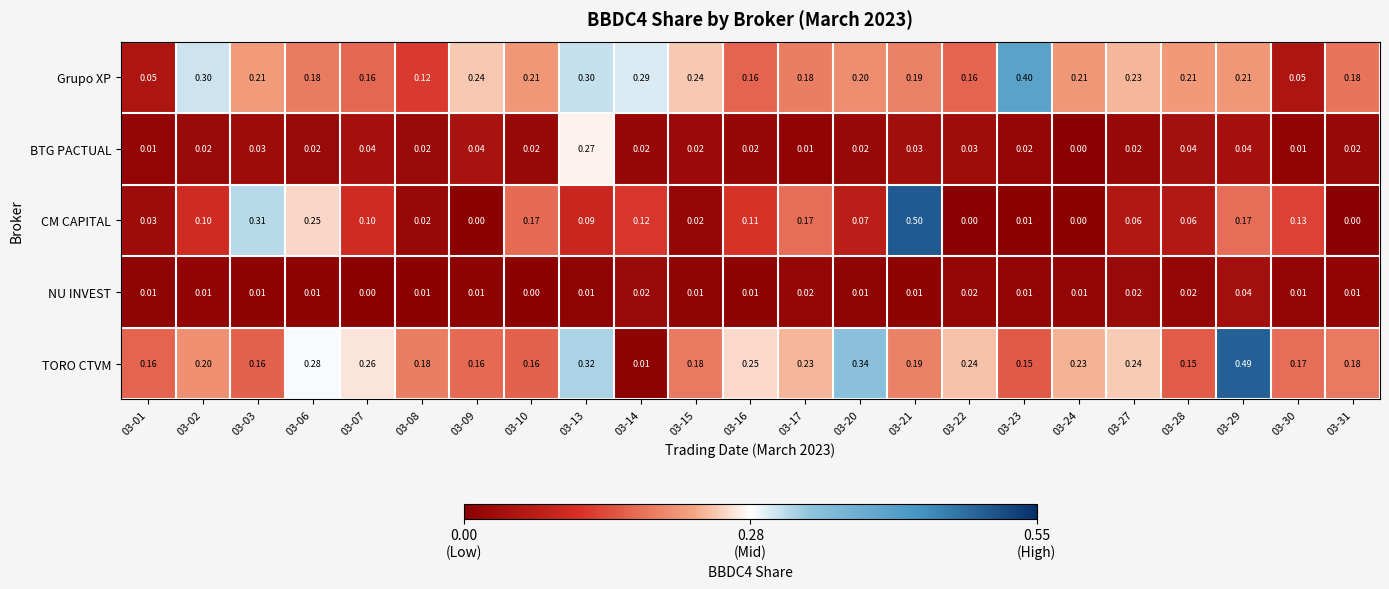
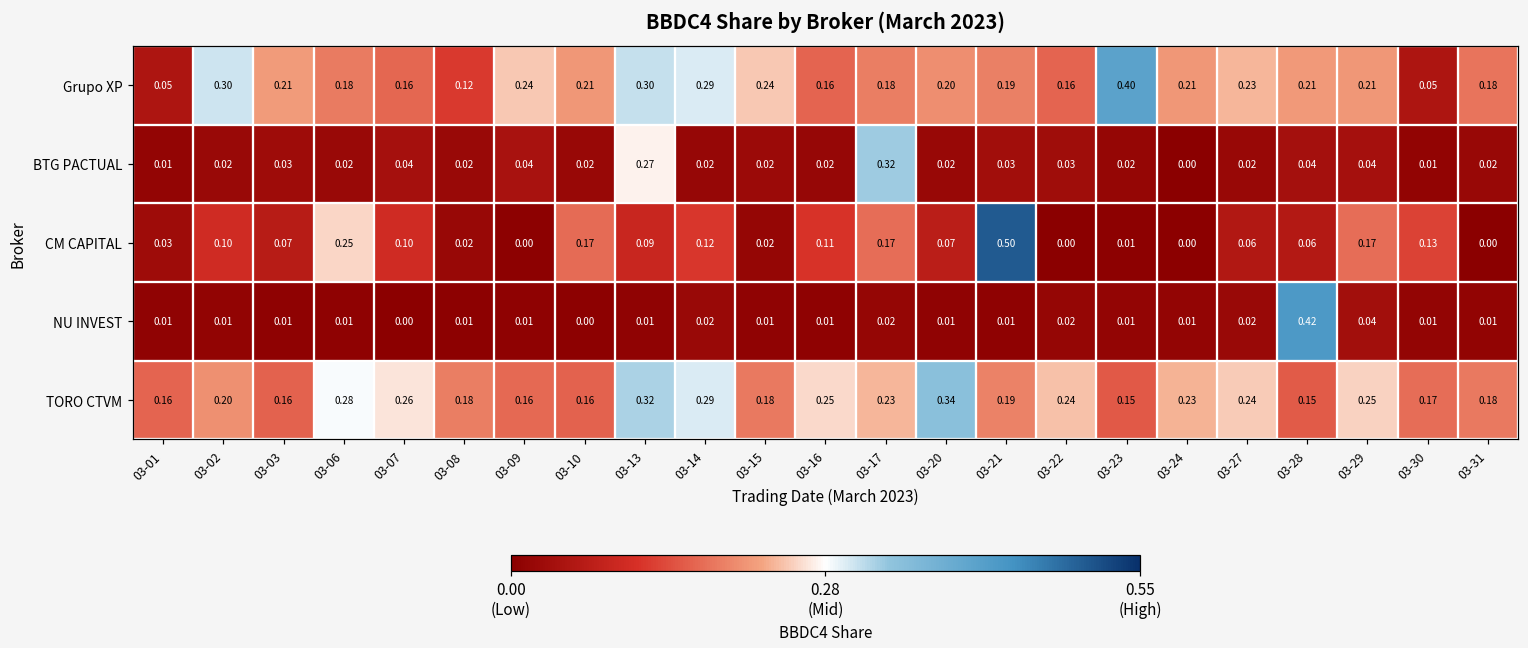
BTG PACTUAL, 03-17: 0.01 -> 0.32
CM CAPITAL, 03-03: 0.31 -> 0.07
NU INVEST, 03-28: 0.02 -> 0.42
TORO CTVM, 03-14: 0.01 -> 0.29
TORO CTVM, 03-29: 0.49 -> 0.25
